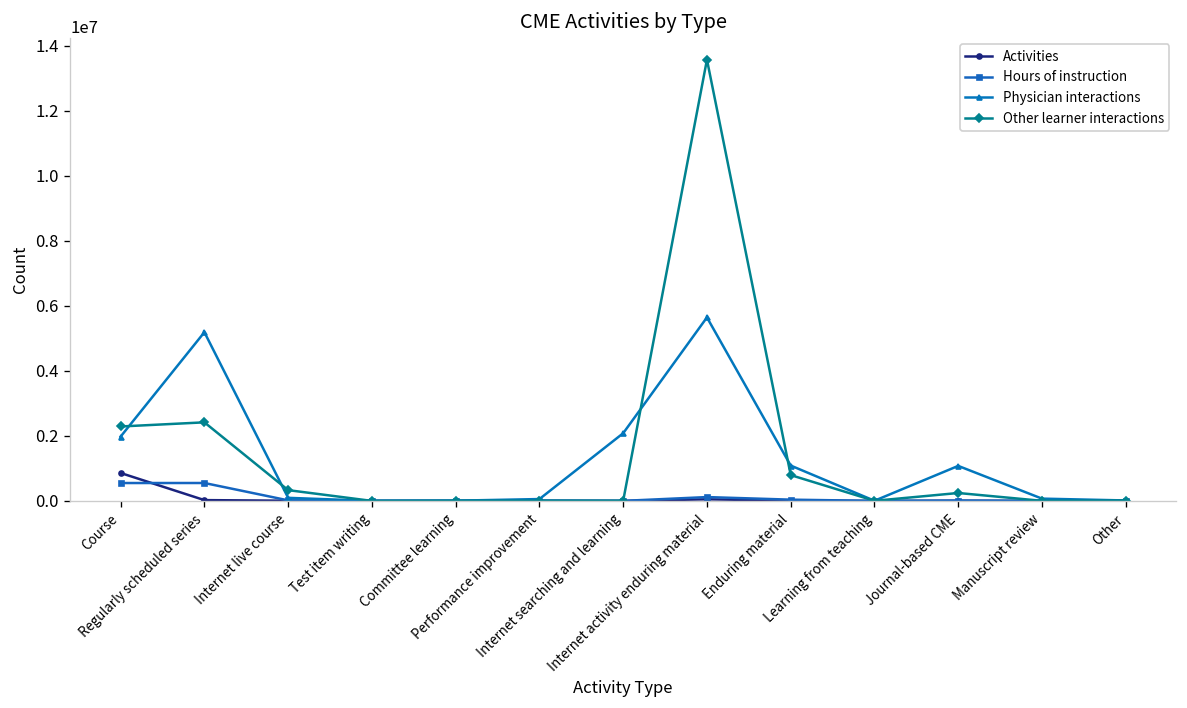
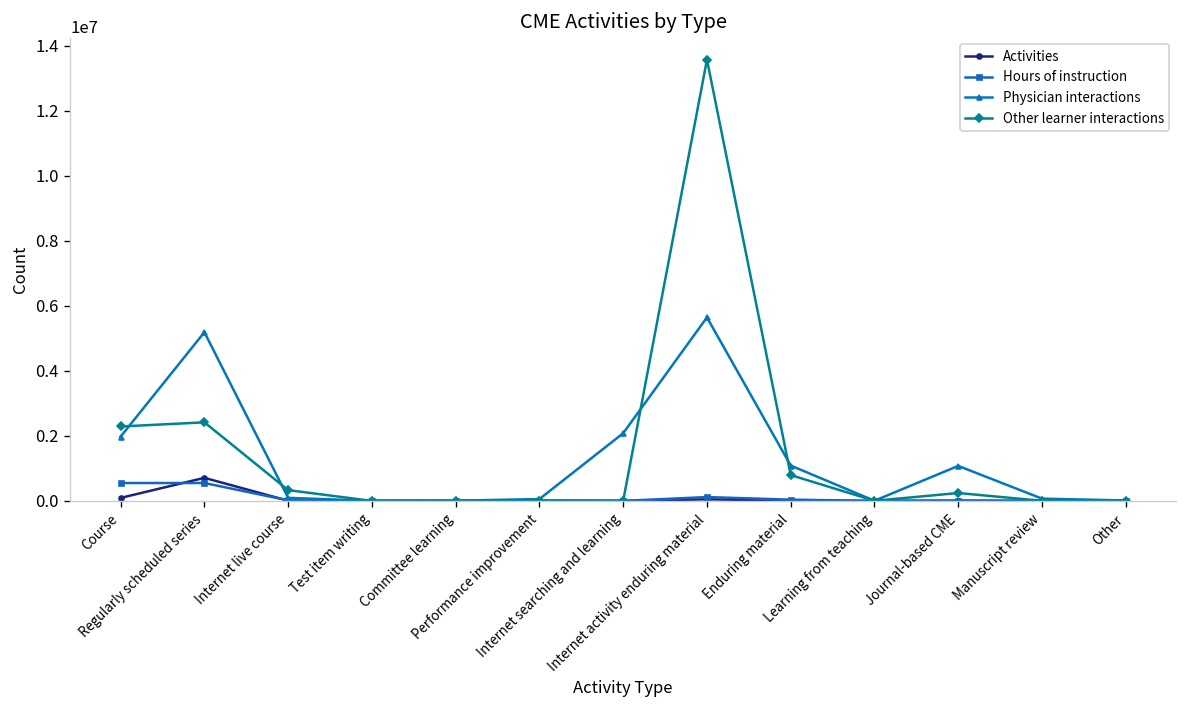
Activities, Course: 900000 -> 100000
Activities, Regularly scheduled series: 0 -> 700000
